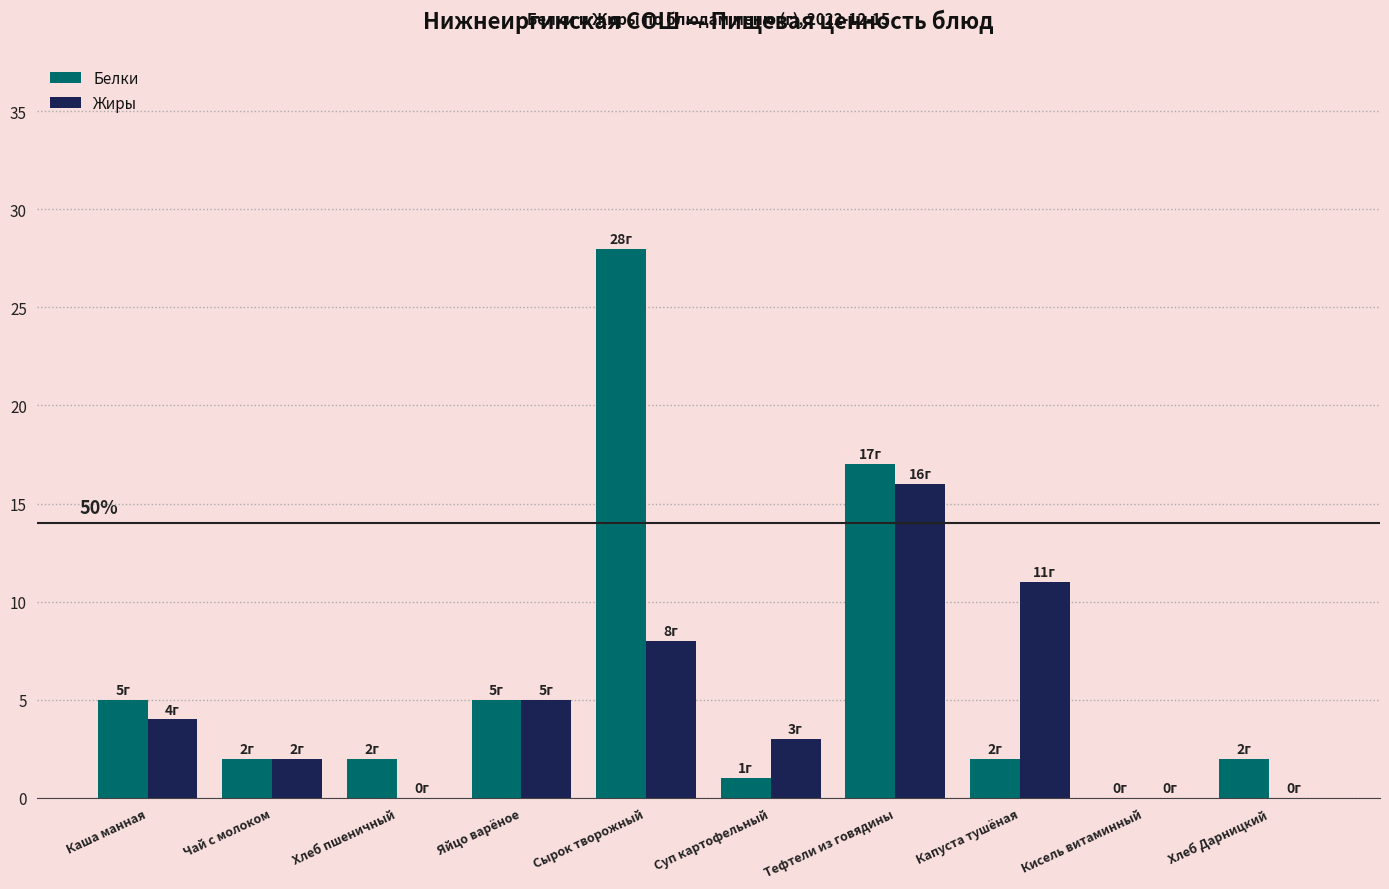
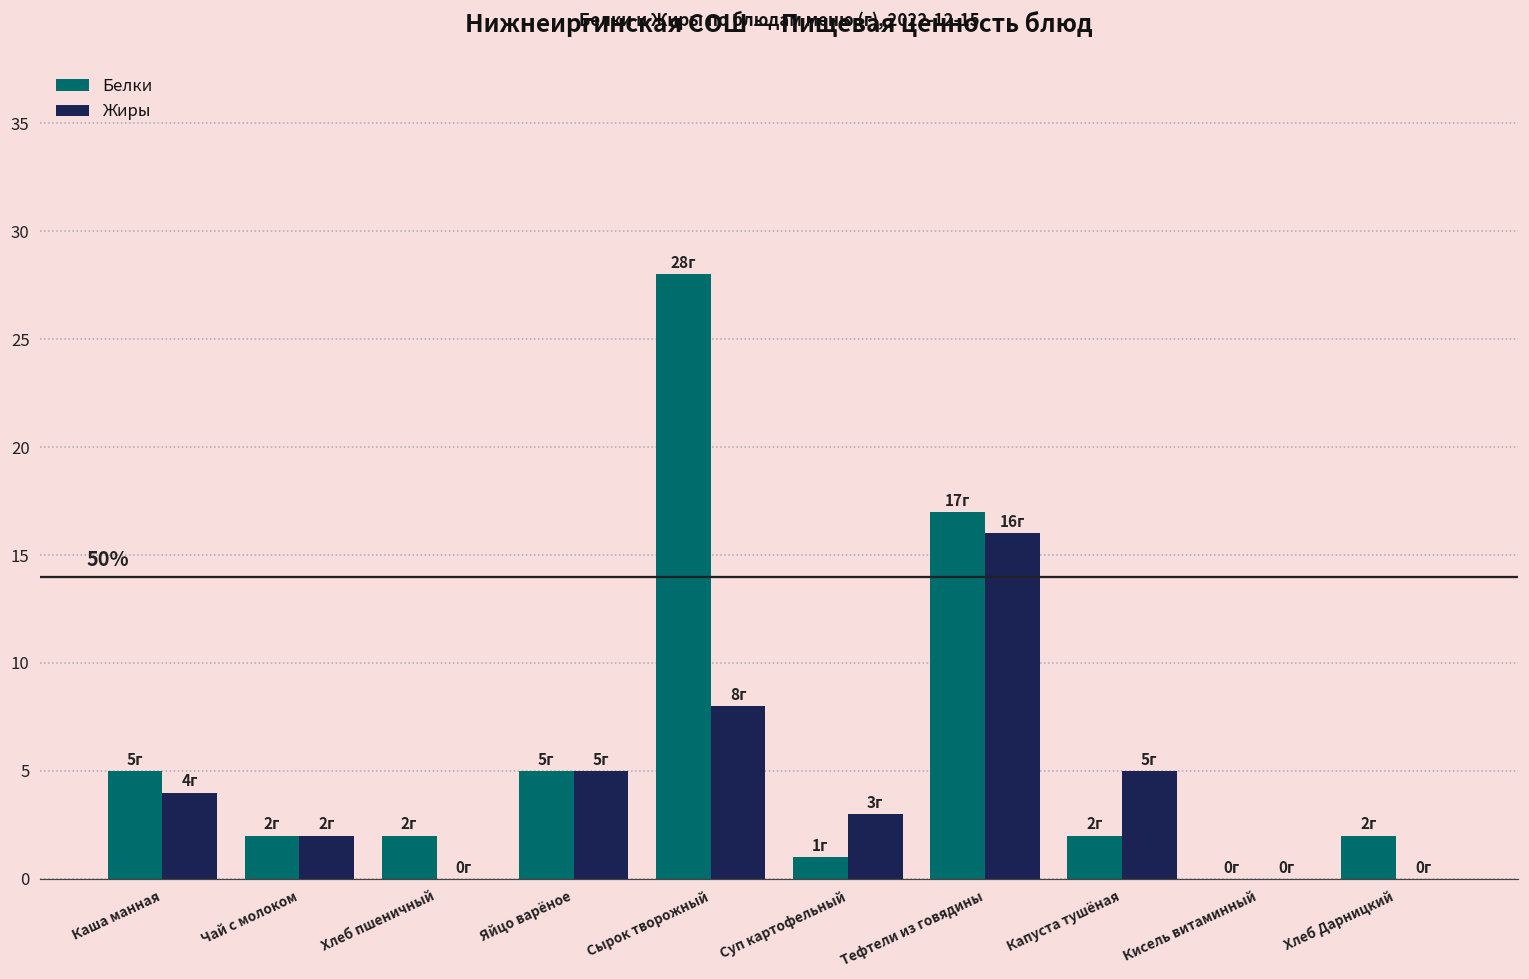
Жиры, Капуста тушёная: 11г -> 5г
